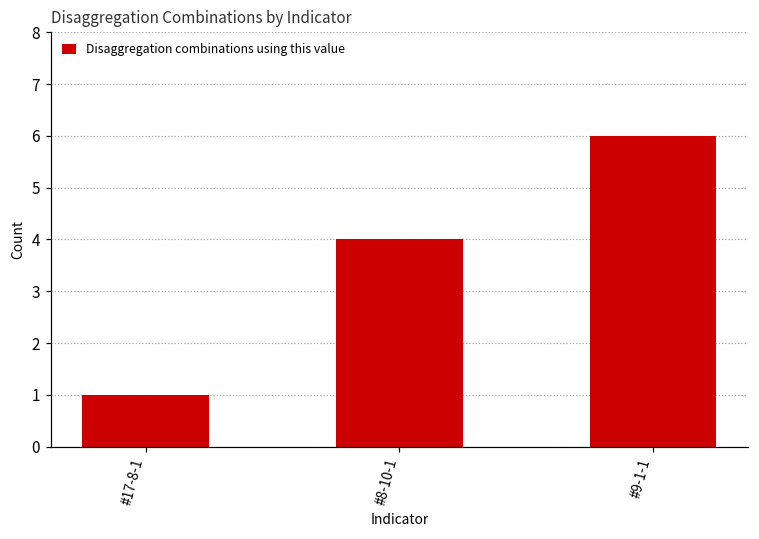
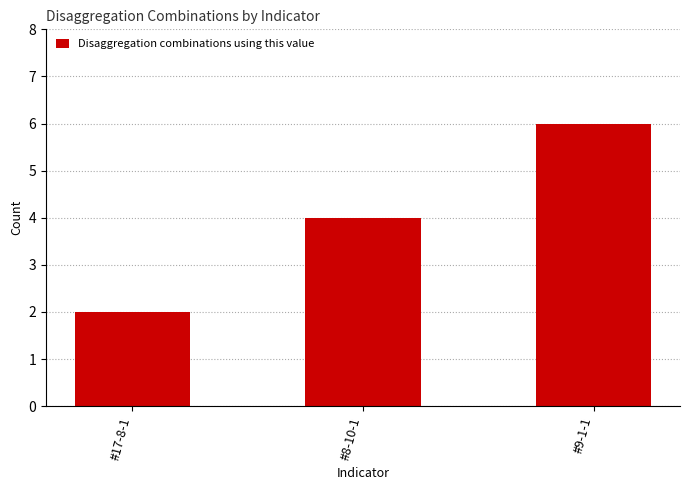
#17-8-1: 1 -> 2
